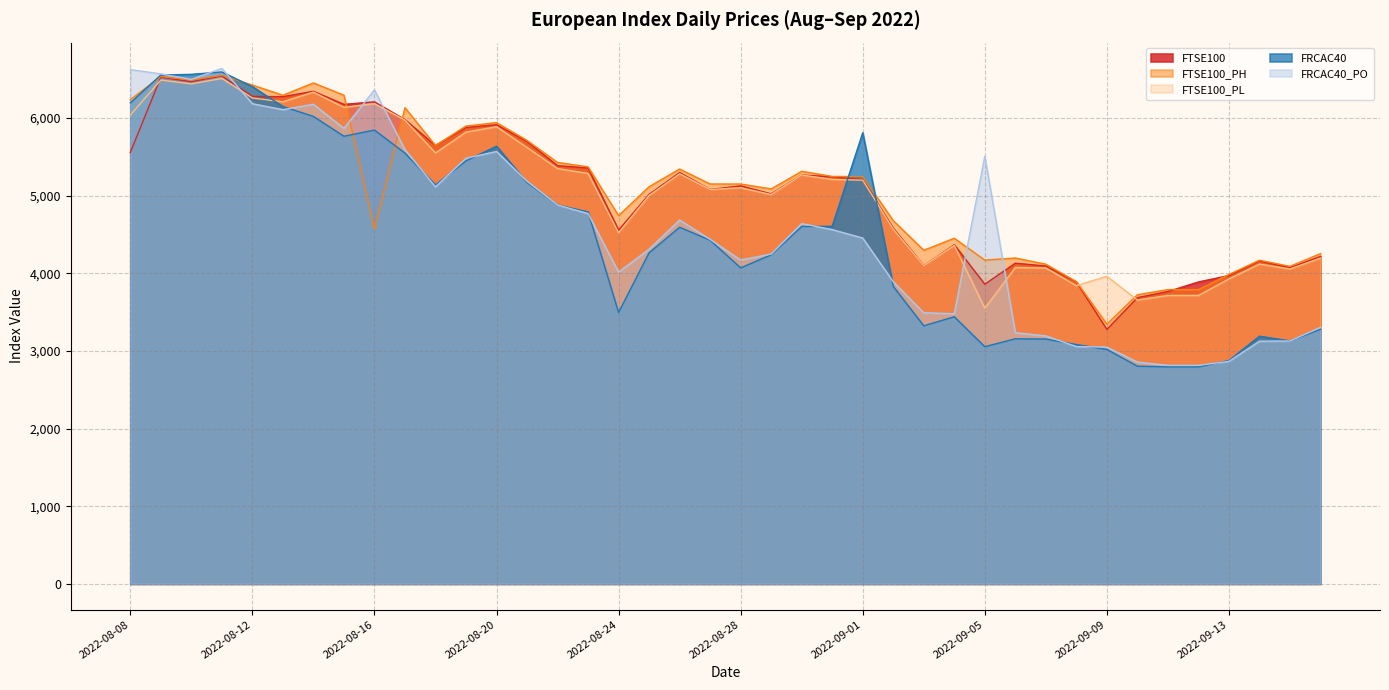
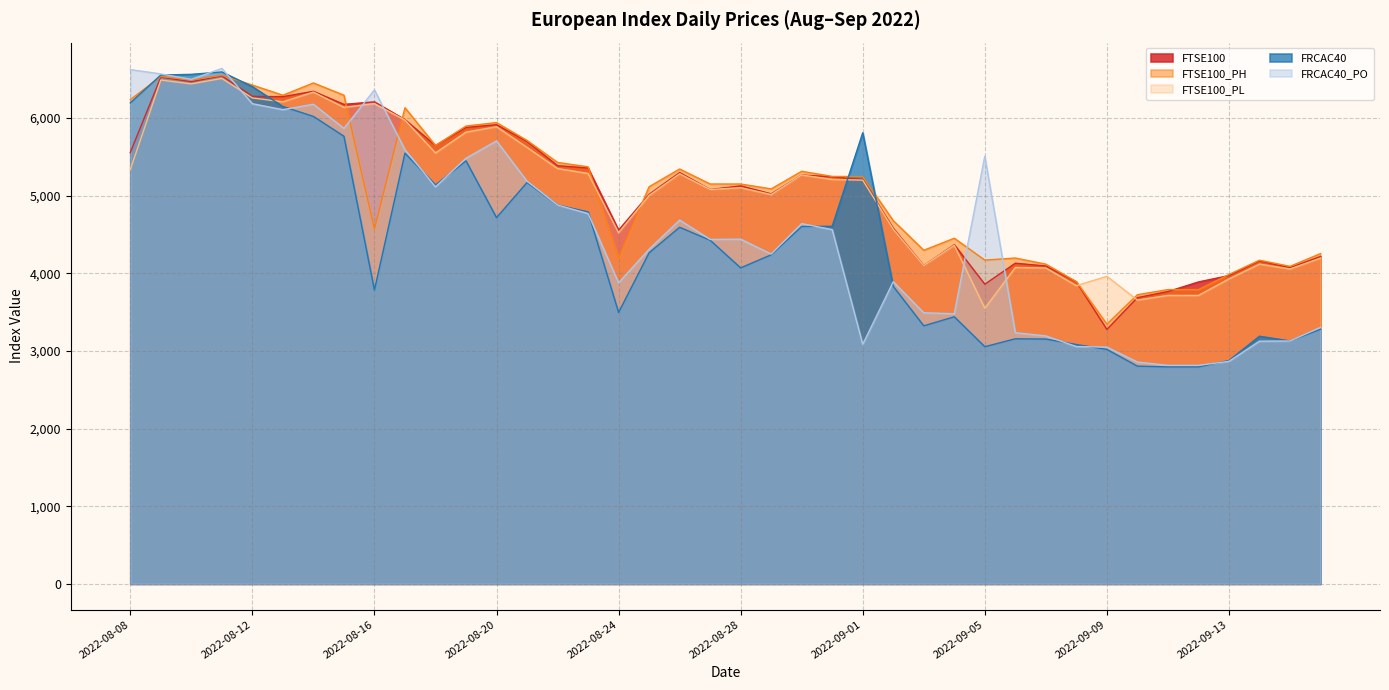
FTSE100_PL, 2022-08-08: 6,000 -> 5,300
FRCAC40, 2022-08-16: 5,800 -> 3,800
FRCAC40, 2022-08-20: 5,600 -> 4,700
FRCAC40_PO, 2022-08-20: 5,600 -> 5,700
FTSE100_PH, 2022-08-24: 4,700 -> 4,200
FRCAC40_PO, 2022-08-24: 4,000 -> 3,900
FRCAC40_PO, 2022-08-28: 4,200 -> 4,400
FRCAC40_PO, 2022-09-01: 4,500 -> 3,100
